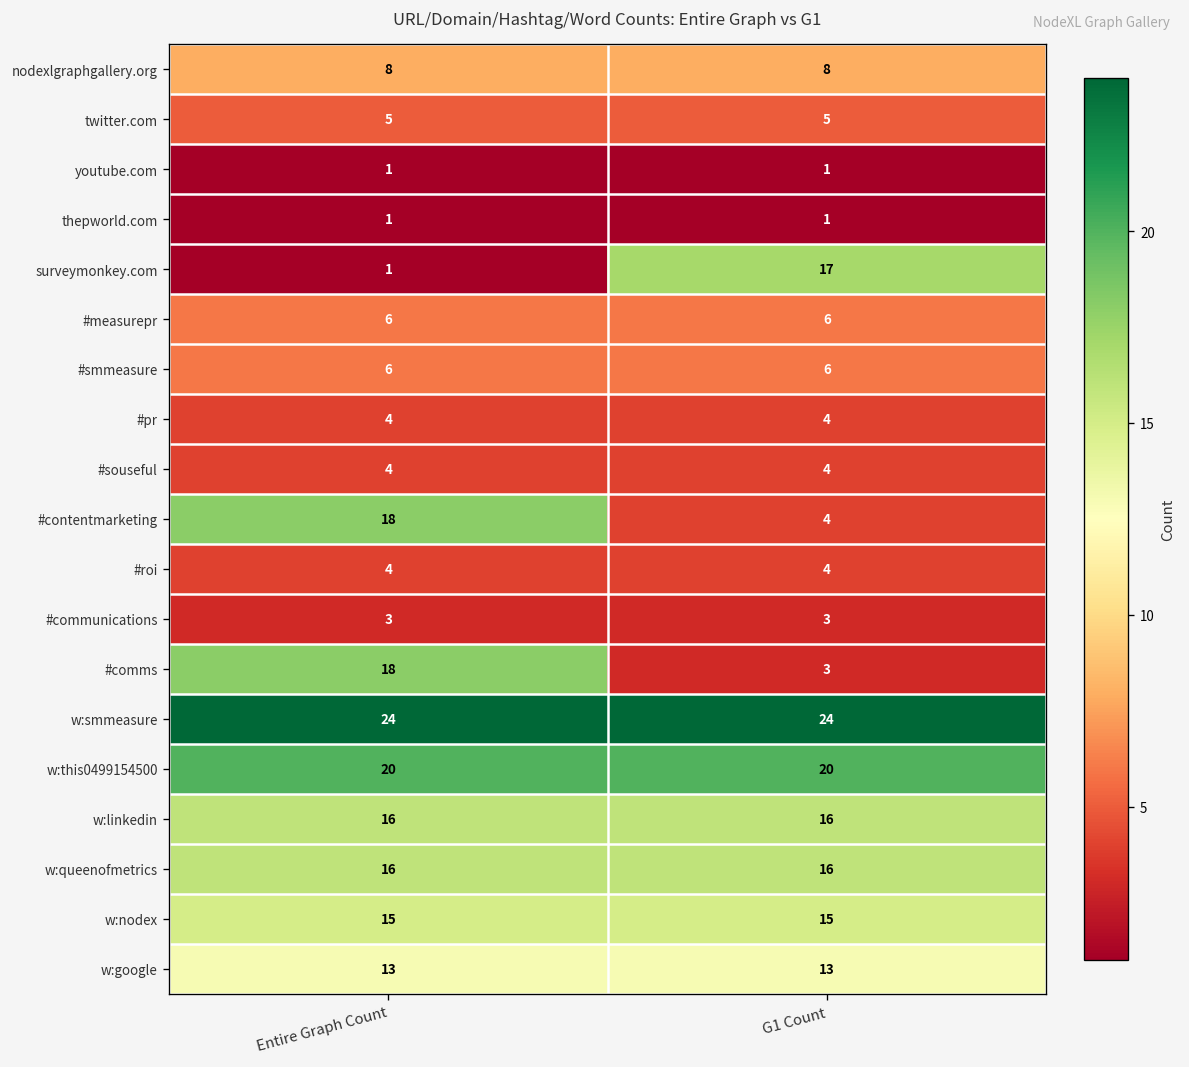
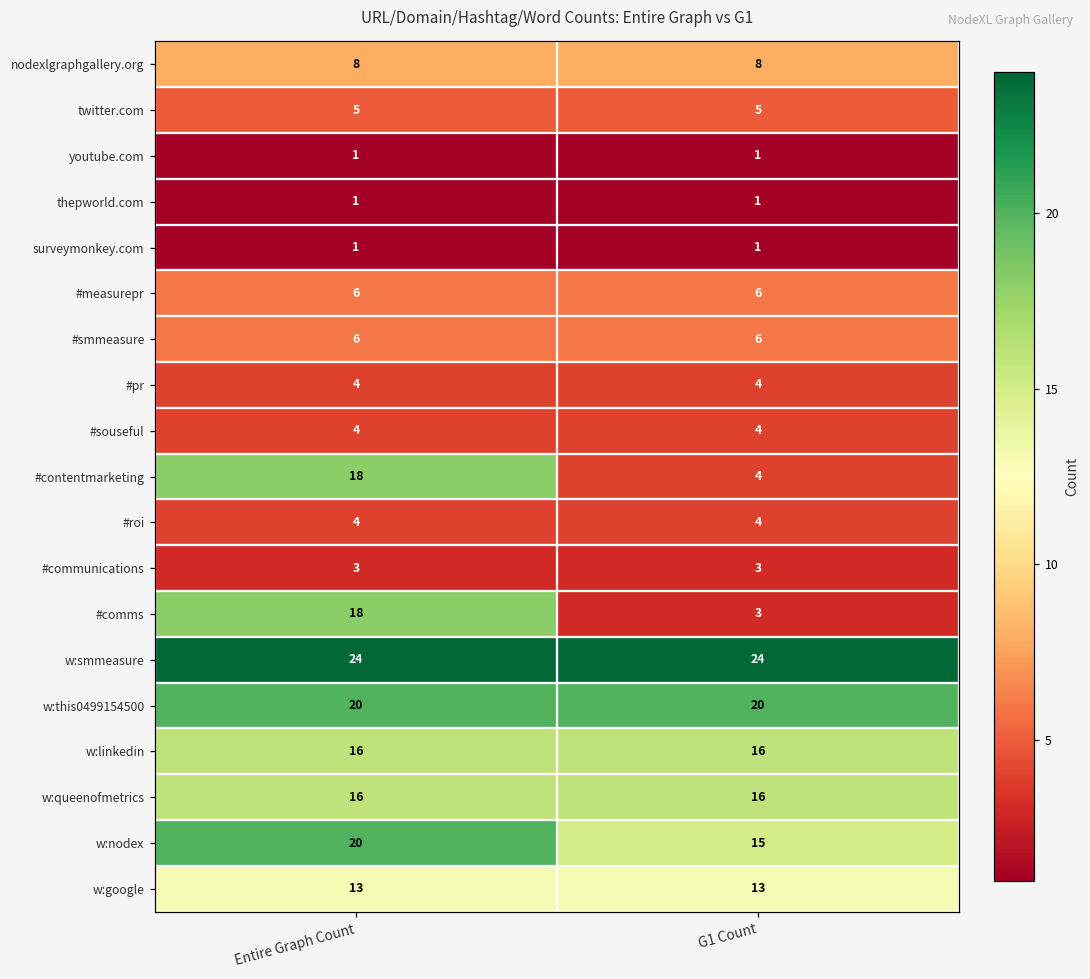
surveymonkey.com, G1 Count: 17 -> 1
w:nodex, Entire Graph Count: 15 -> 20
